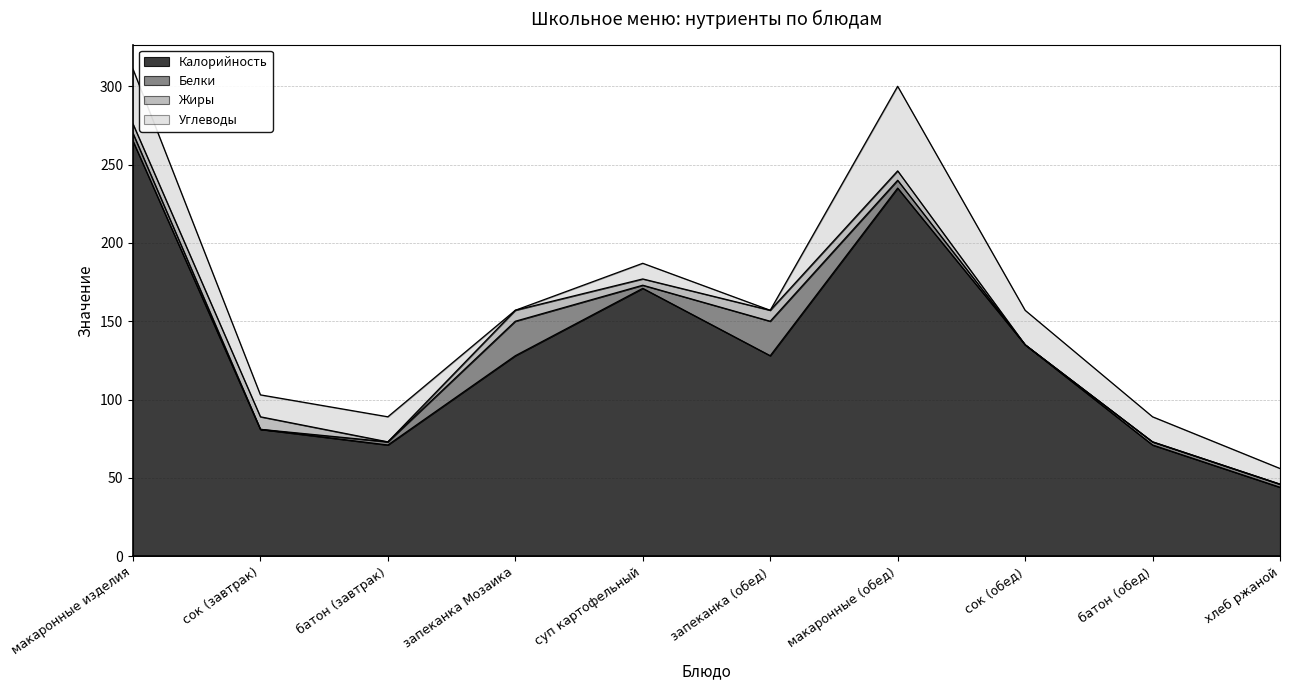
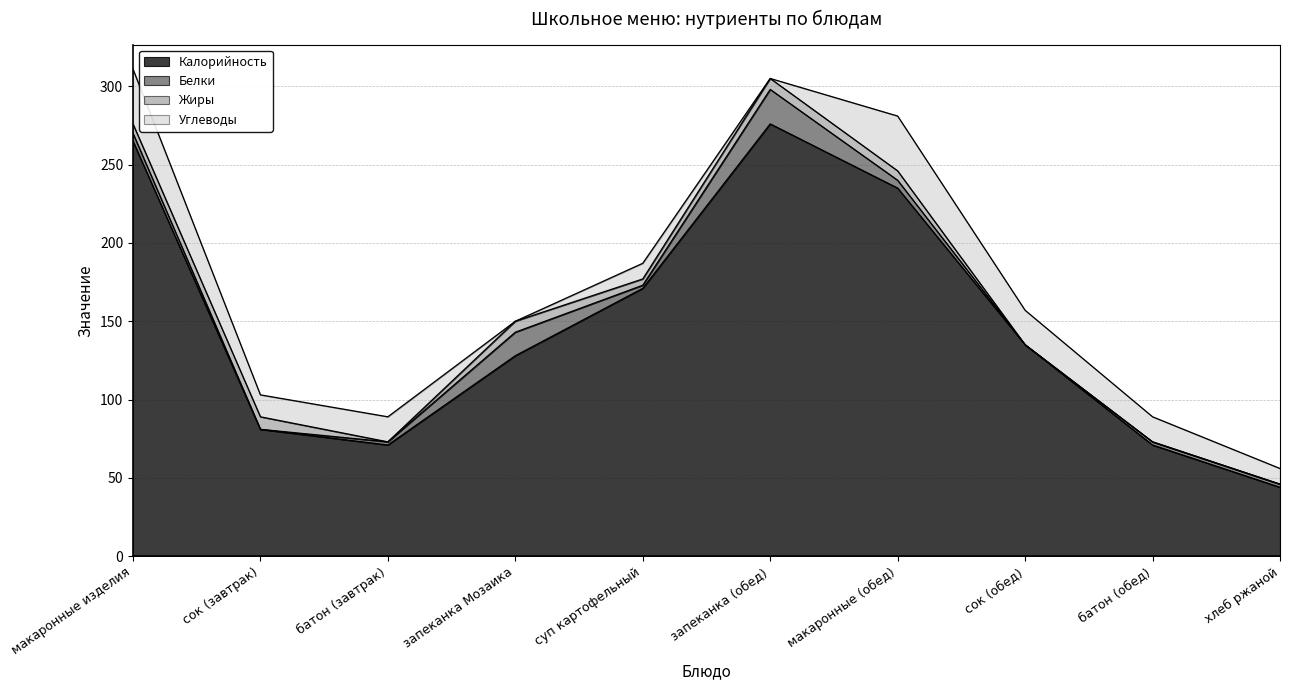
Белки, запеканка Мозаика: 22 -> 15
Калорийность, запеканка (обед): 128 -> 276
Углеводы, макаронные (обед): 54 -> 35
